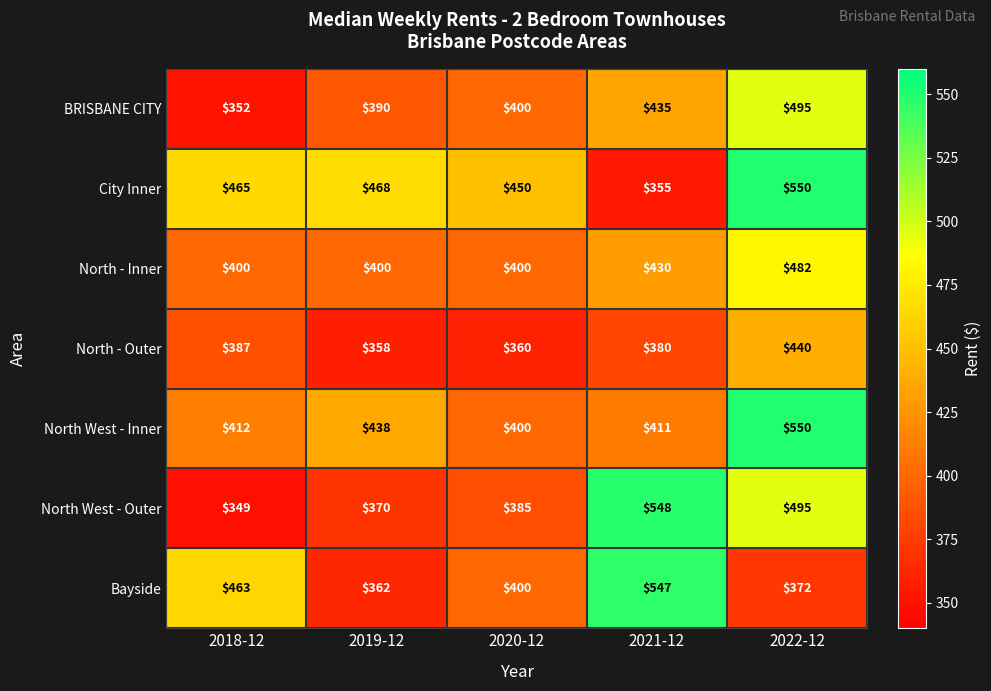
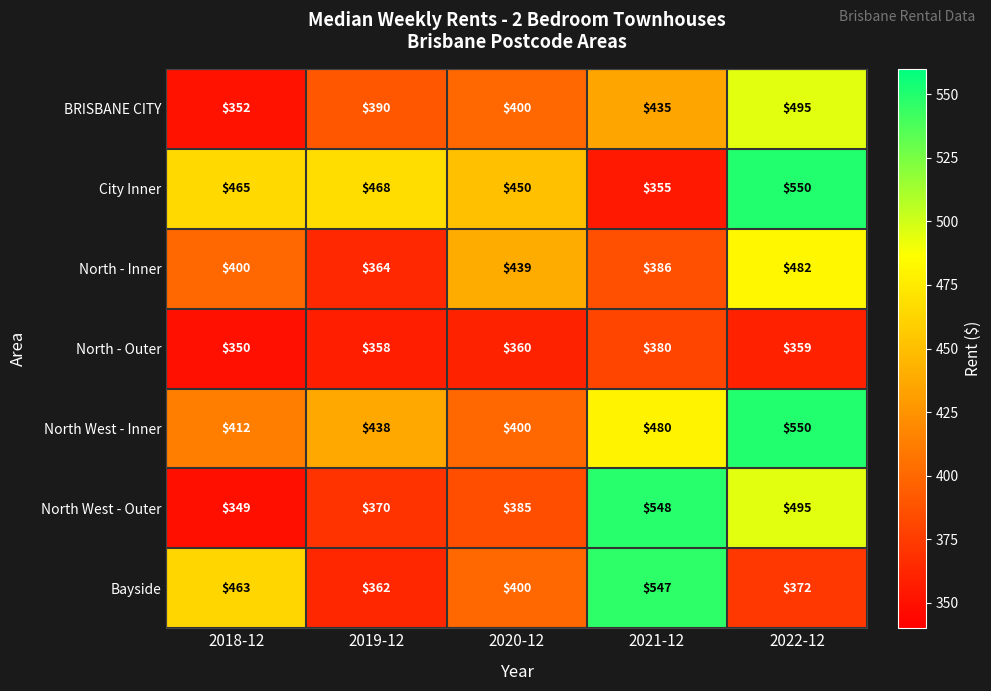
North - Inner, 2019-12: $400 -> $364
North - Inner, 2020-12: $400 -> $439
North - Inner, 2021-12: $430 -> $386
North - Outer, 2018-12: $387 -> $350
North - Outer, 2022-12: $440 -> $359
North West - Inner, 2021-12: $411 -> $480
